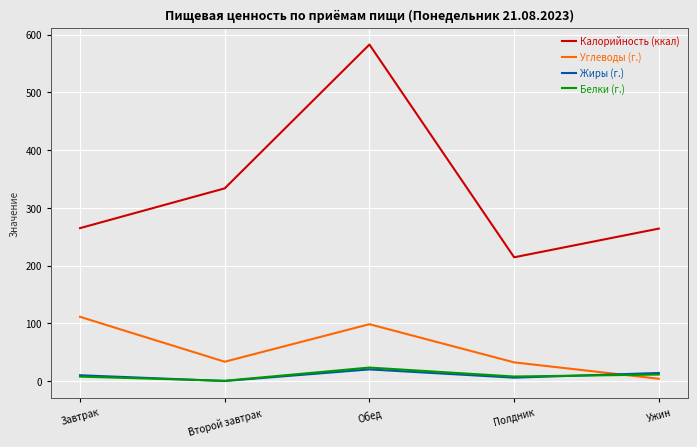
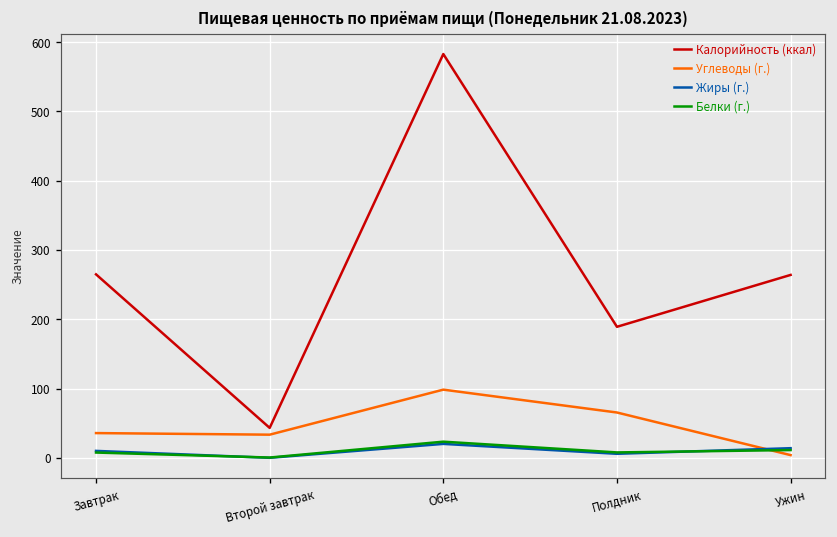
Углеводы (г.), Завтрак: 110 -> 40
Калорийность (ккал), Второй завтрак: 330 -> 40
Калорийность (ккал), Полдник: 210 -> 190
Углеводы (г.), Полдник: 30 -> 70
